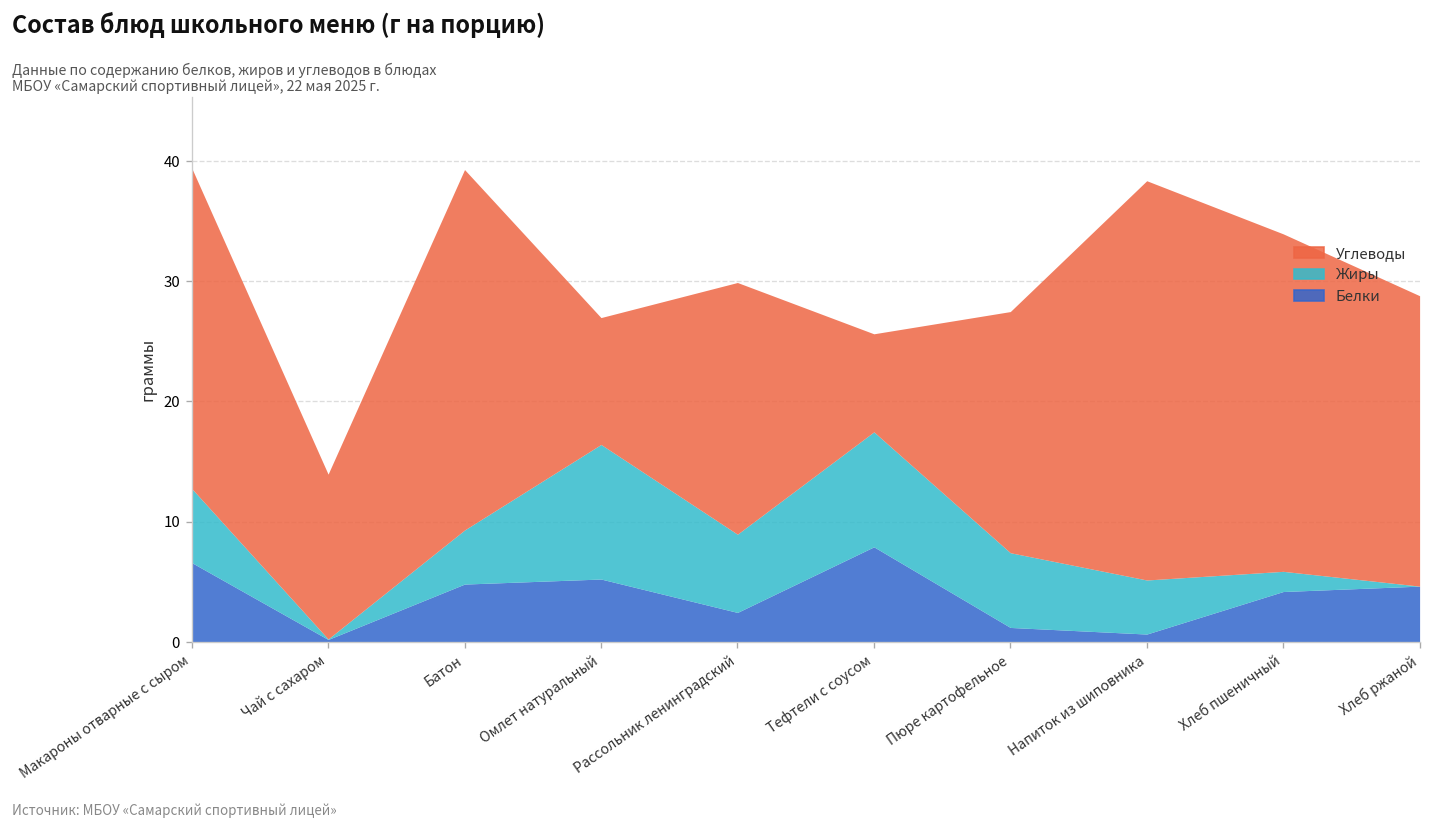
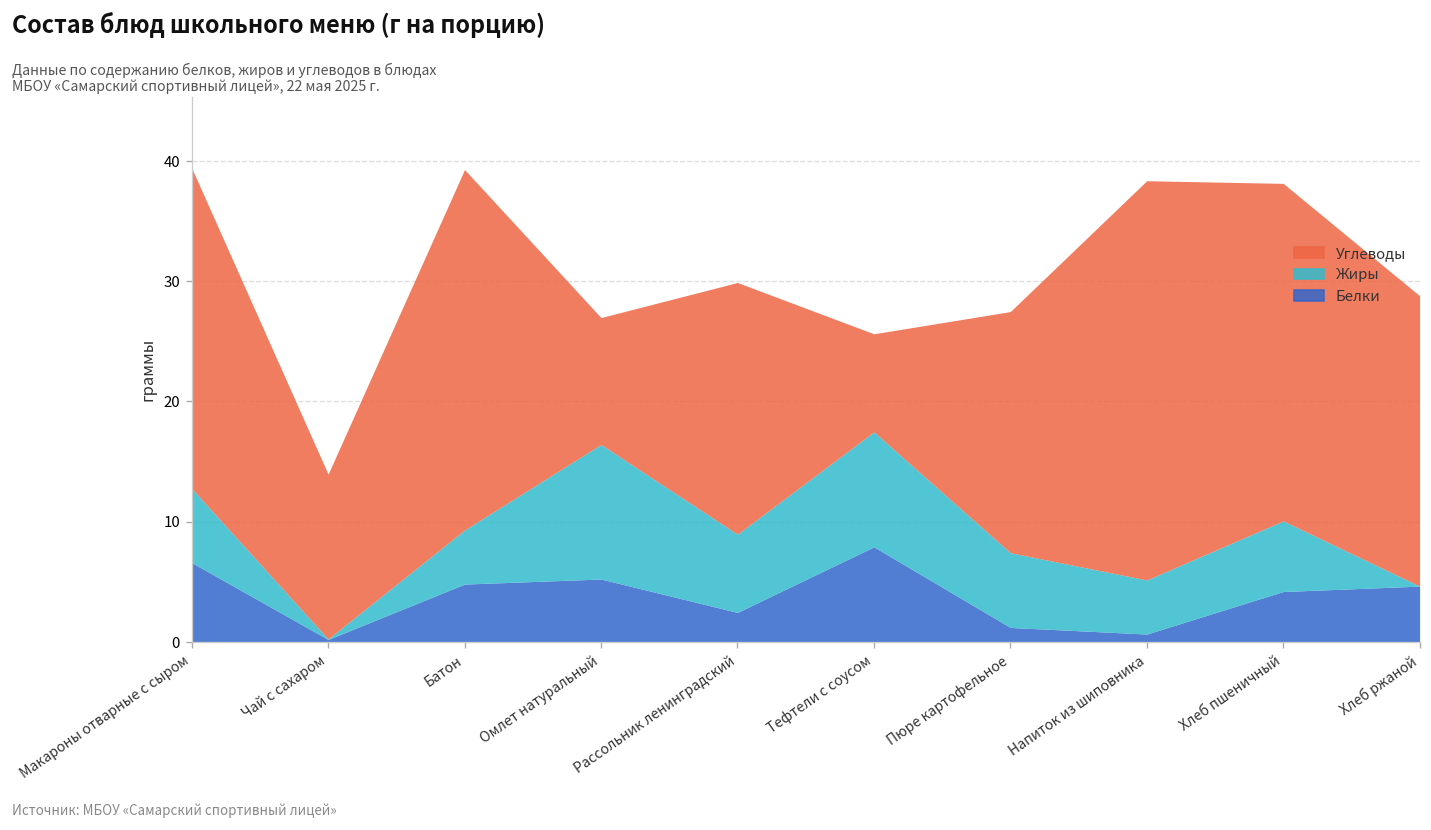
Жиры, Хлеб пшеничный: 1.7 -> 5.9
